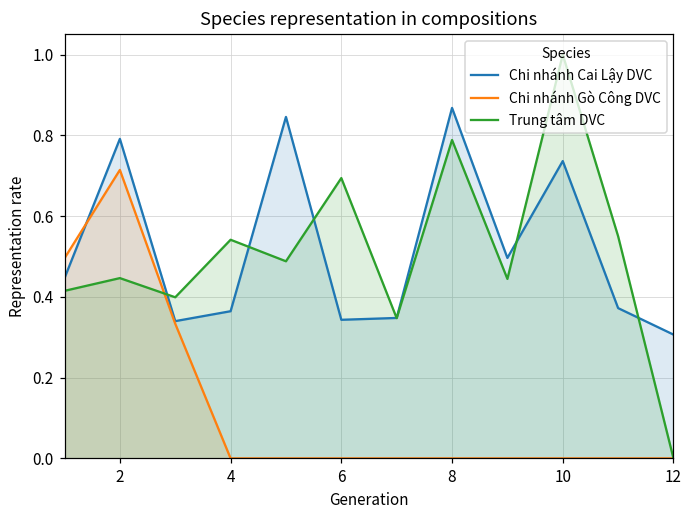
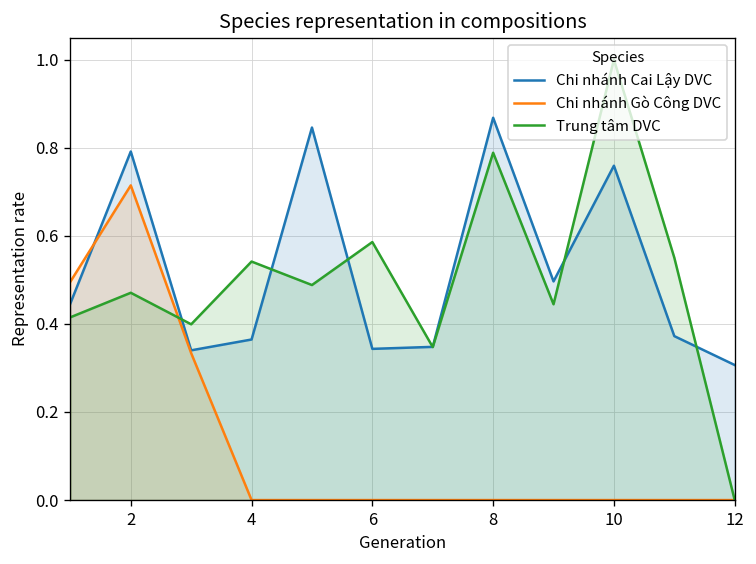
Trung tâm DVC, 2: 0.45 -> 0.47
Trung tâm DVC, 6: 0.69 -> 0.59
Chi nhánh Cai Lậy DVC, 10: 0.74 -> 0.76
